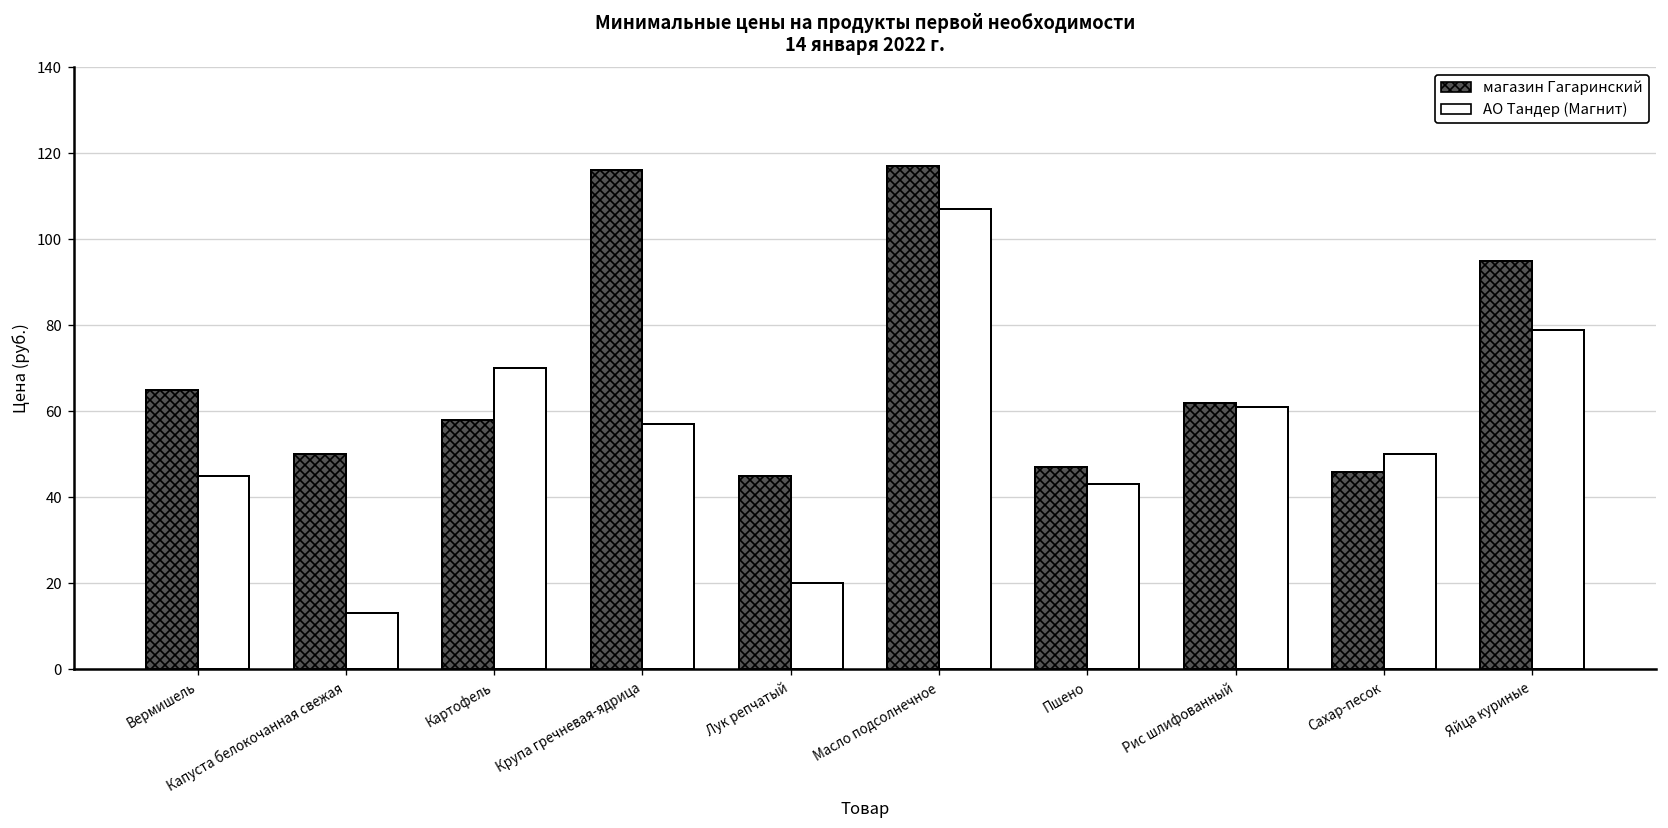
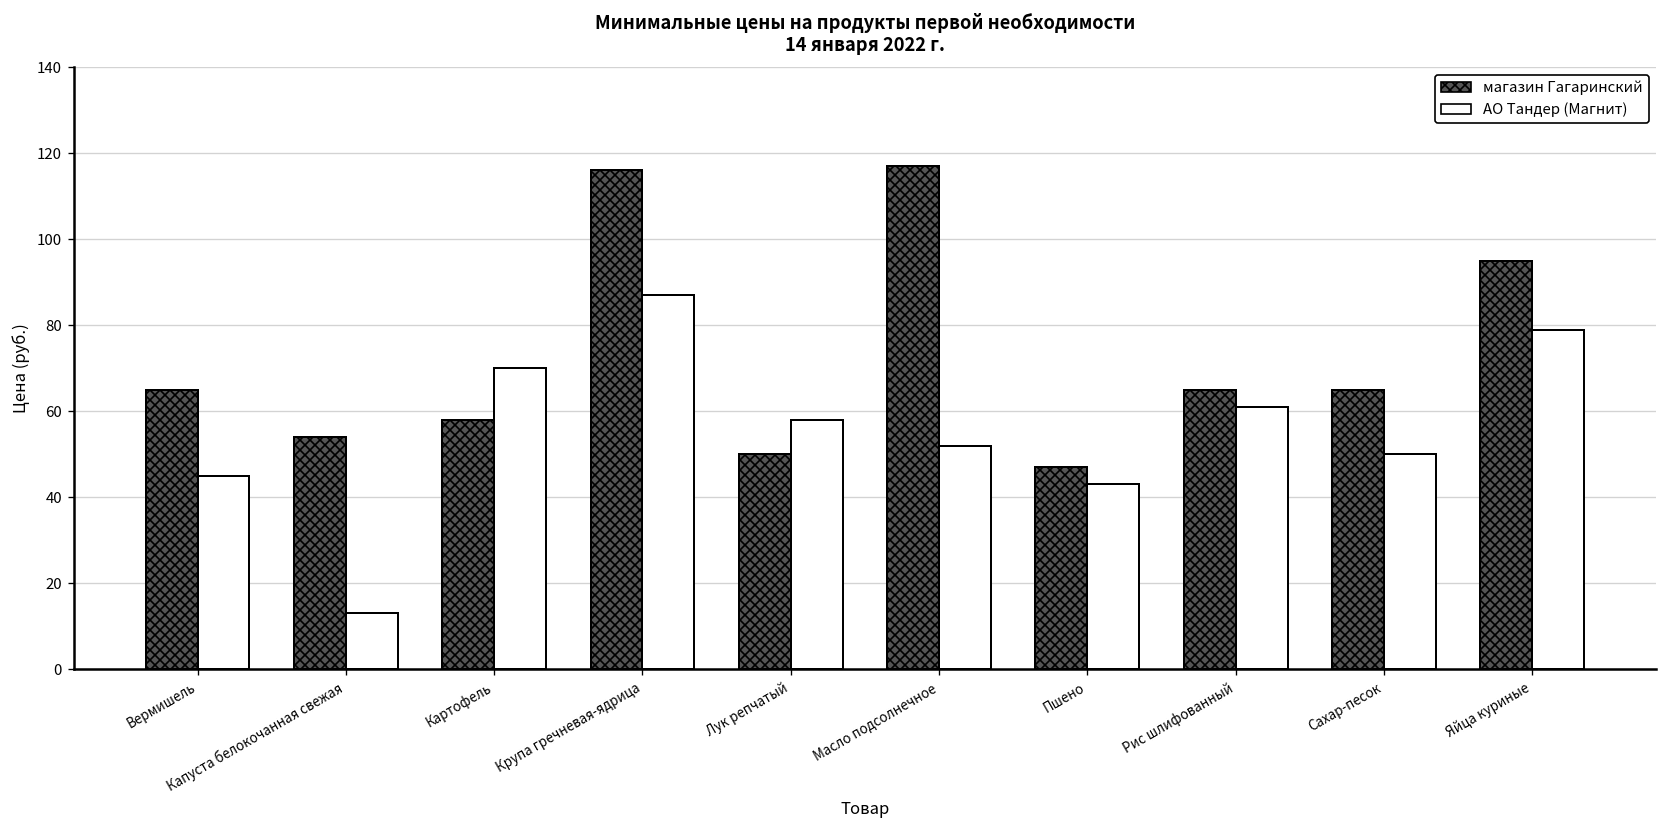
магазин Гагаринский, Капуста белокочанная свежая: 50 -> 54
АО Тандер (Магнит), Крупа гречневая-ядрица: 57 -> 87
магазин Гагаринский, Лук репчатый: 45 -> 50
АО Тандер (Магнит), Лук репчатый: 20 -> 58
АО Тандер (Магнит), Масло подсолнечное: 107 -> 52
магазин Гагаринский, Рис шлифованный: 62 -> 65
магазин Гагаринский, Сахар-песок: 46 -> 65
